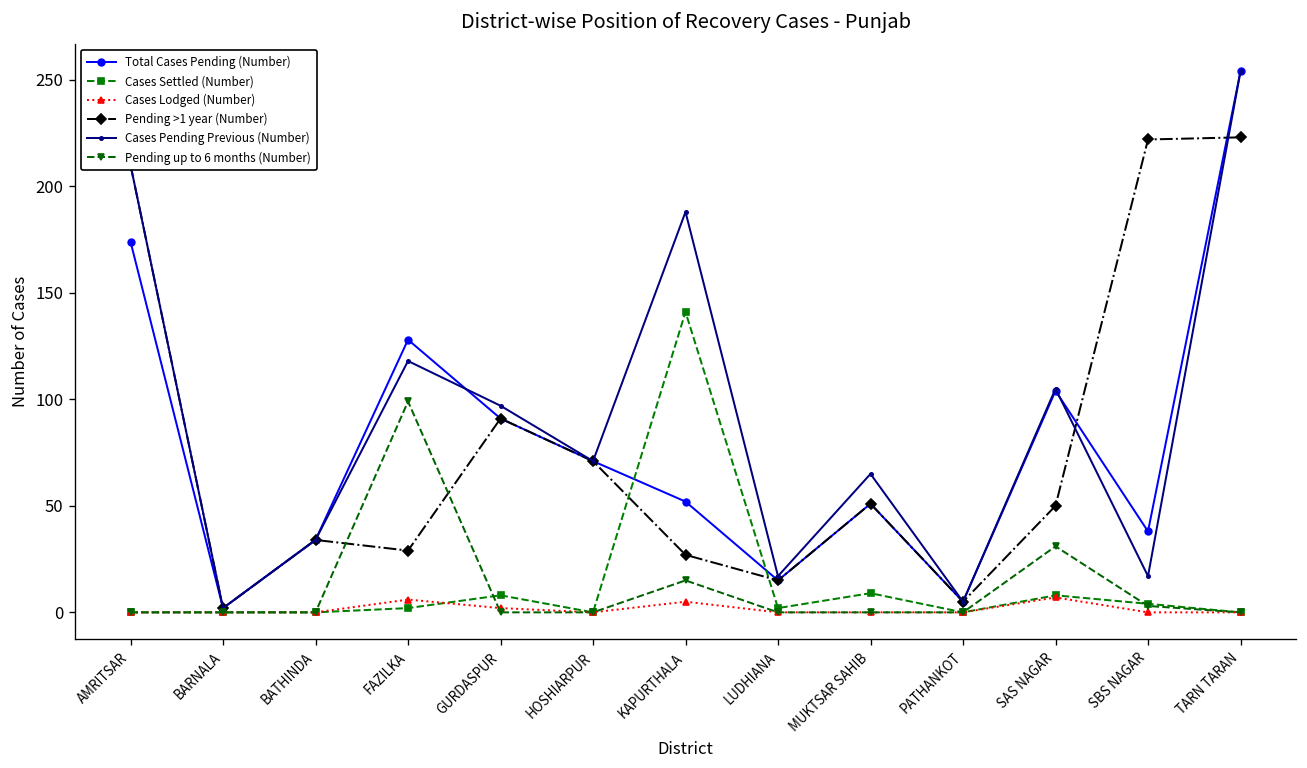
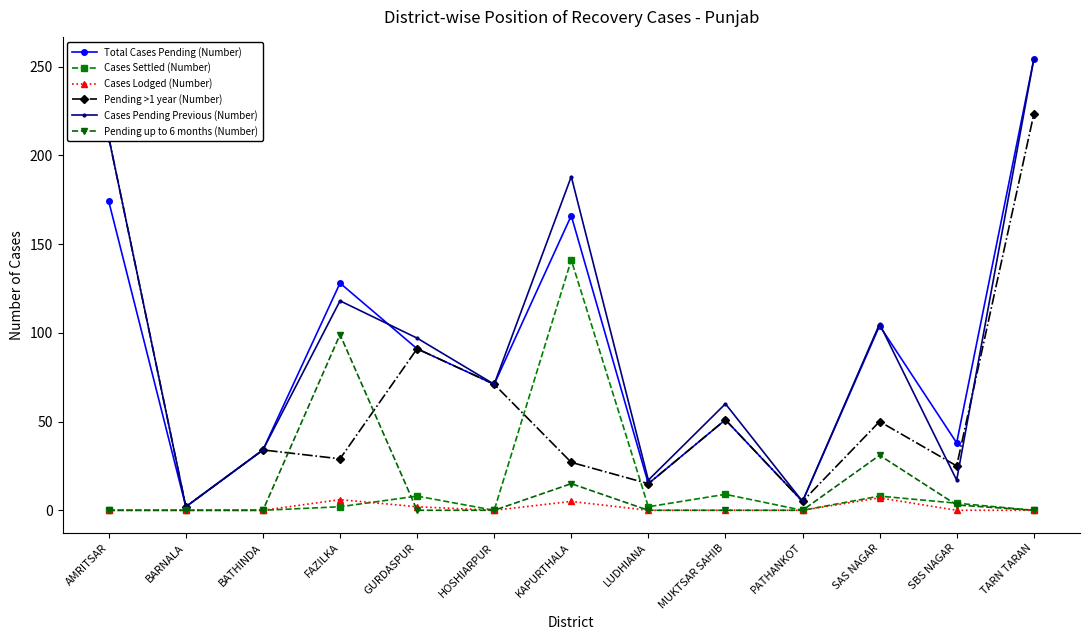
Total Cases Pending (Number), KAPURTHALA: 52 -> 166
Cases Pending Previous (Number), MUKTSAR SAHIB: 65 -> 60
Pending >1 year (Number), SBS NAGAR: 222 -> 25
